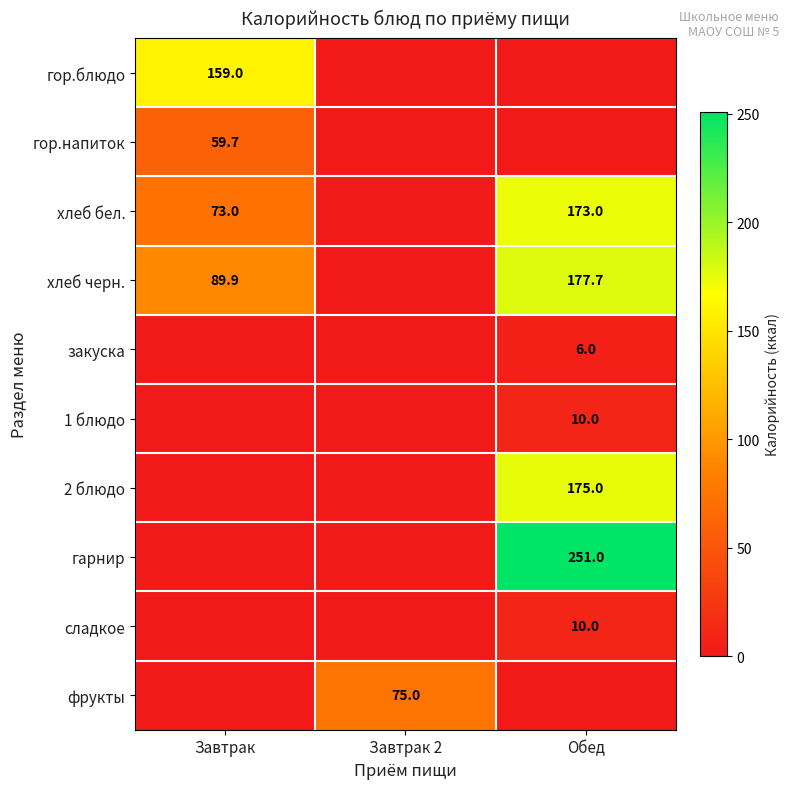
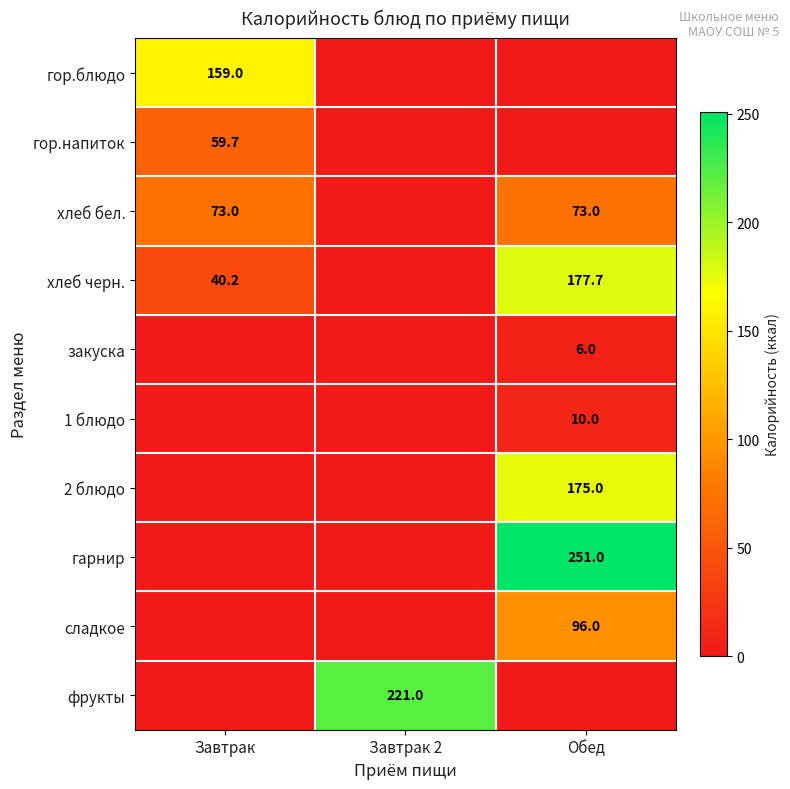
хлеб бел., Обед: 173.0 -> 73.0
хлеб черн., Завтрак: 89.9 -> 40.2
сладкое, Обед: 10.0 -> 96.0
фрукты, Завтрак 2: 75.0 -> 221.0
